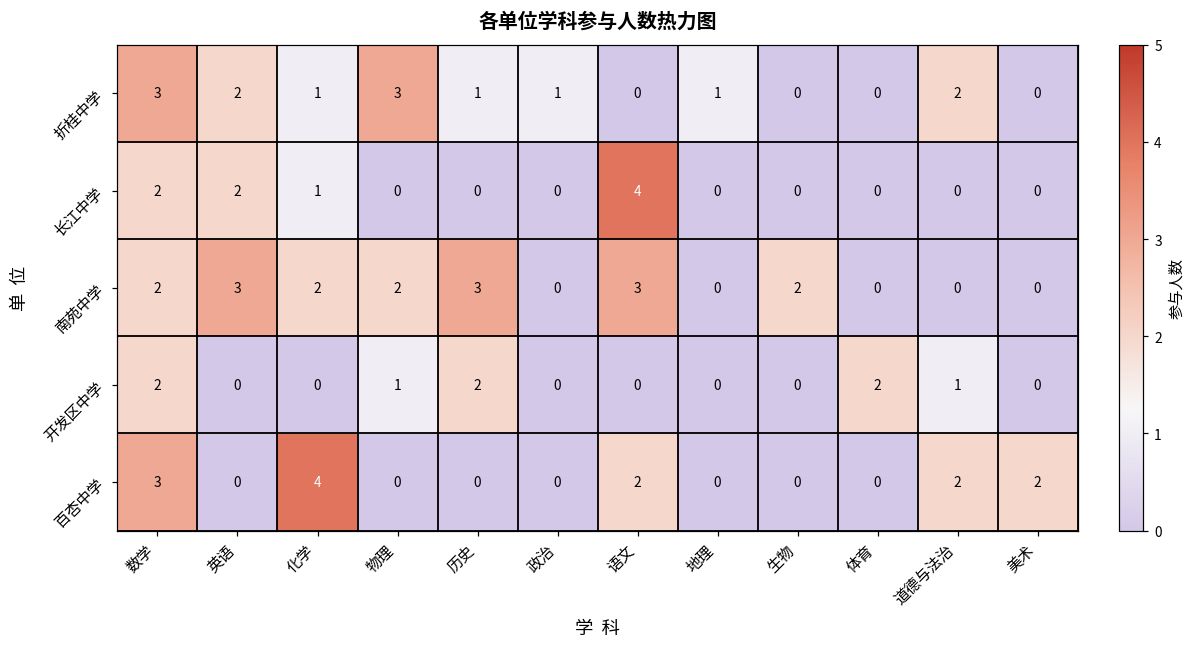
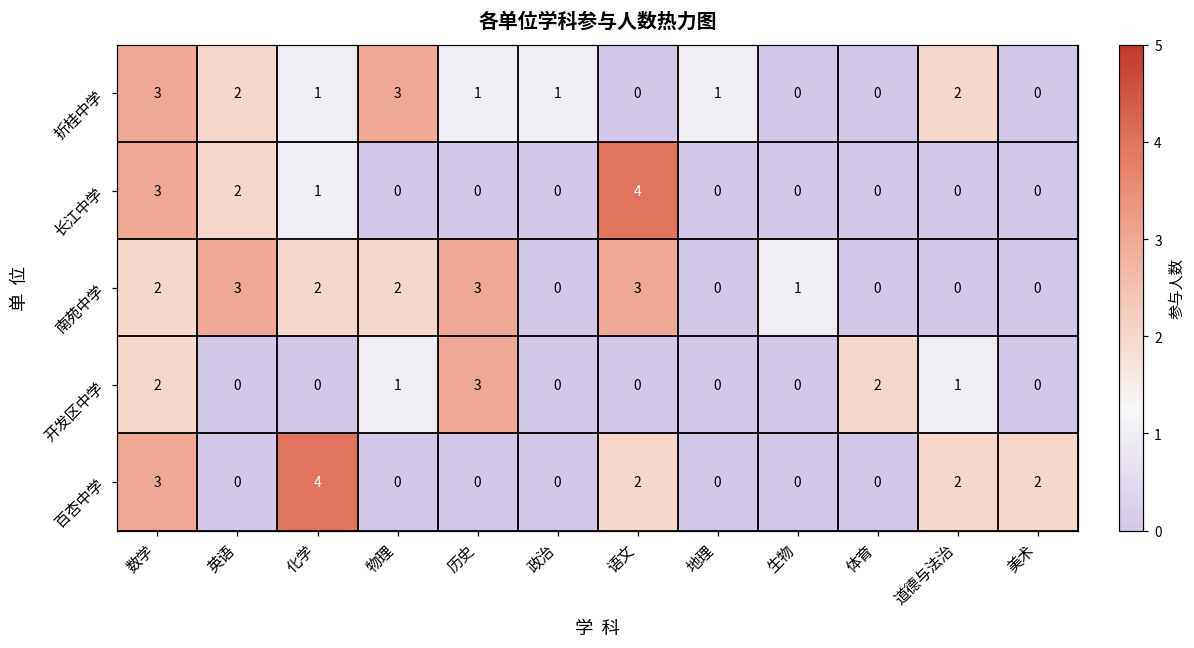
长江中学, 数学: 2 -> 3
南苑中学, 生物: 2 -> 1
开发区中学, 历史: 2 -> 3
